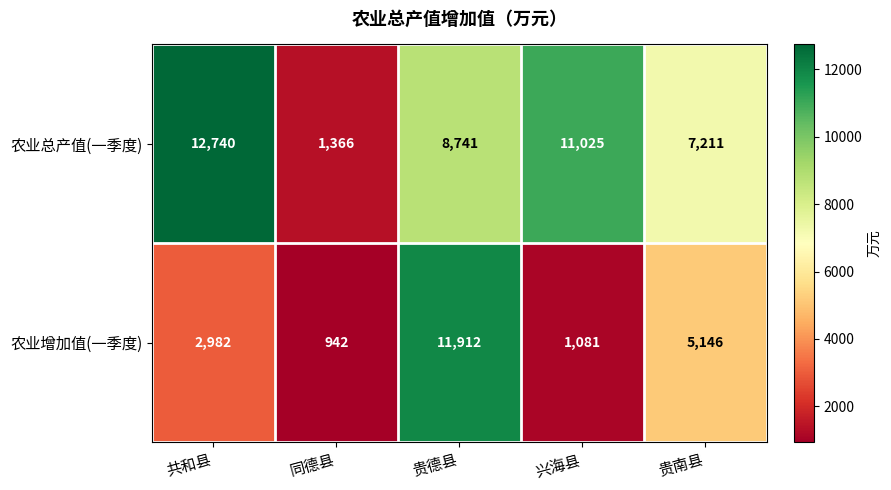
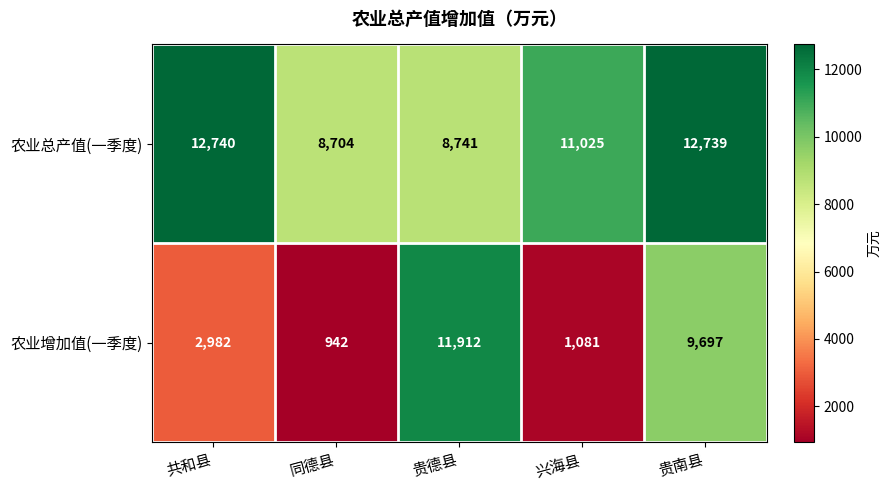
农业总产值(一季度), 同德县: 1,366 -> 8,704
农业总产值(一季度), 贵南县: 7,211 -> 12,739
农业增加值(一季度), 贵南县: 5,146 -> 9,697
